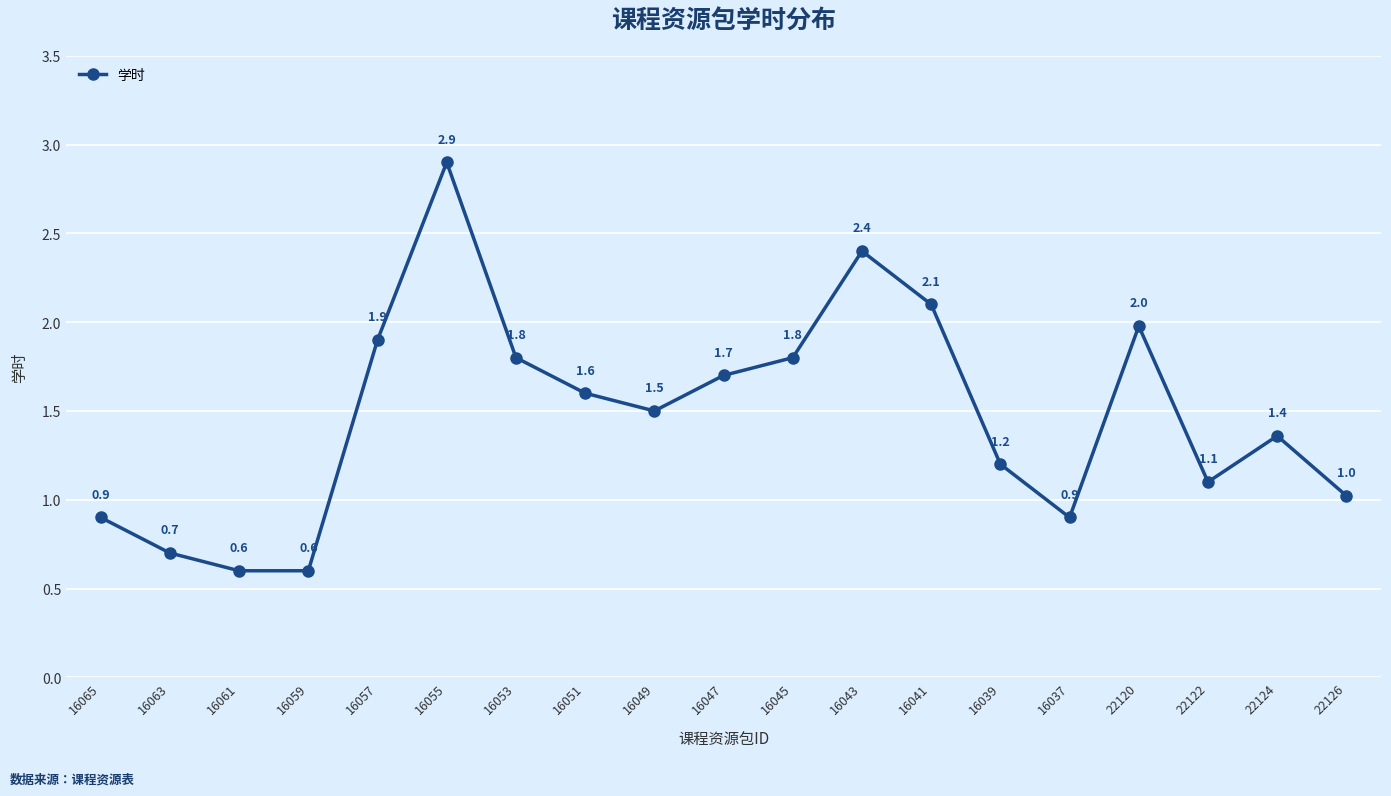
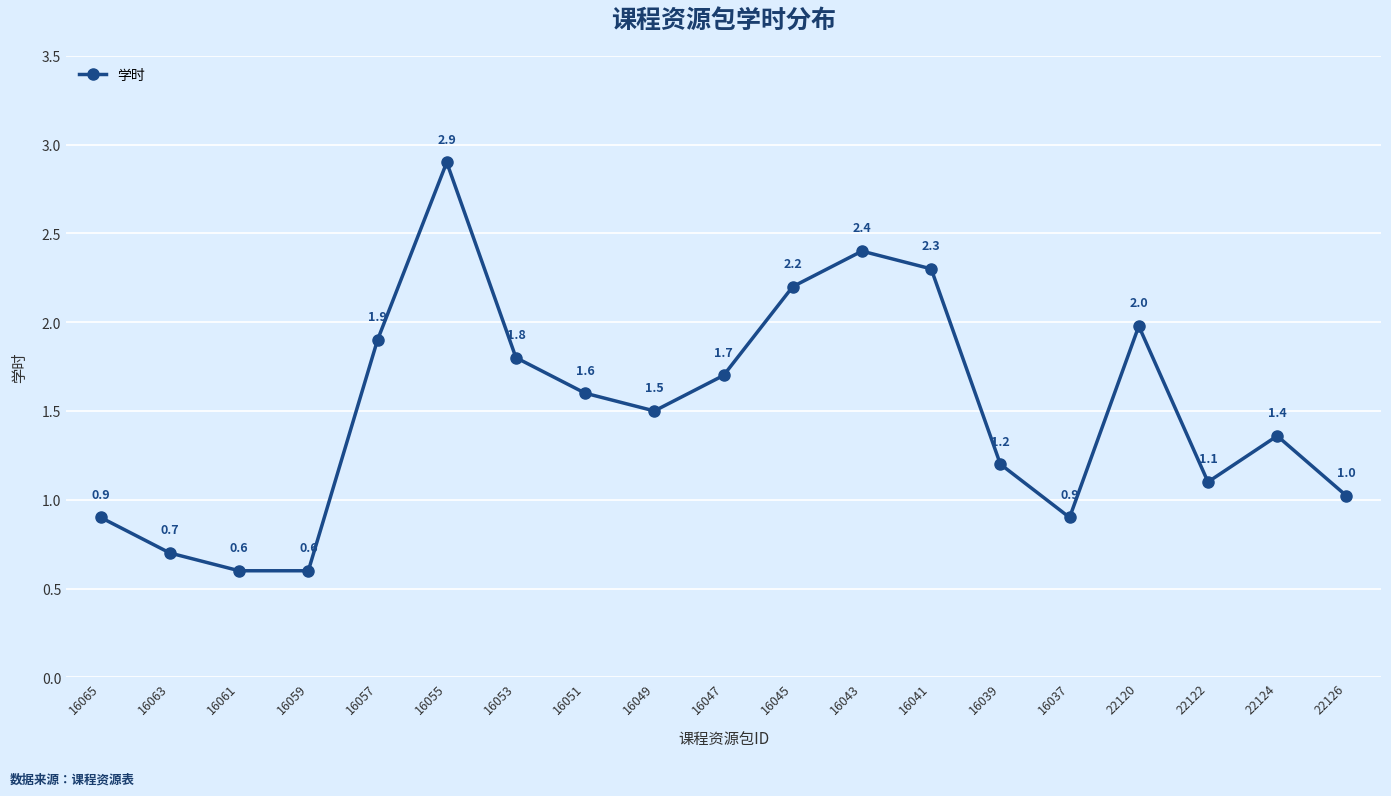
16045: 1.8 -> 2.2
16041: 2.1 -> 2.3
